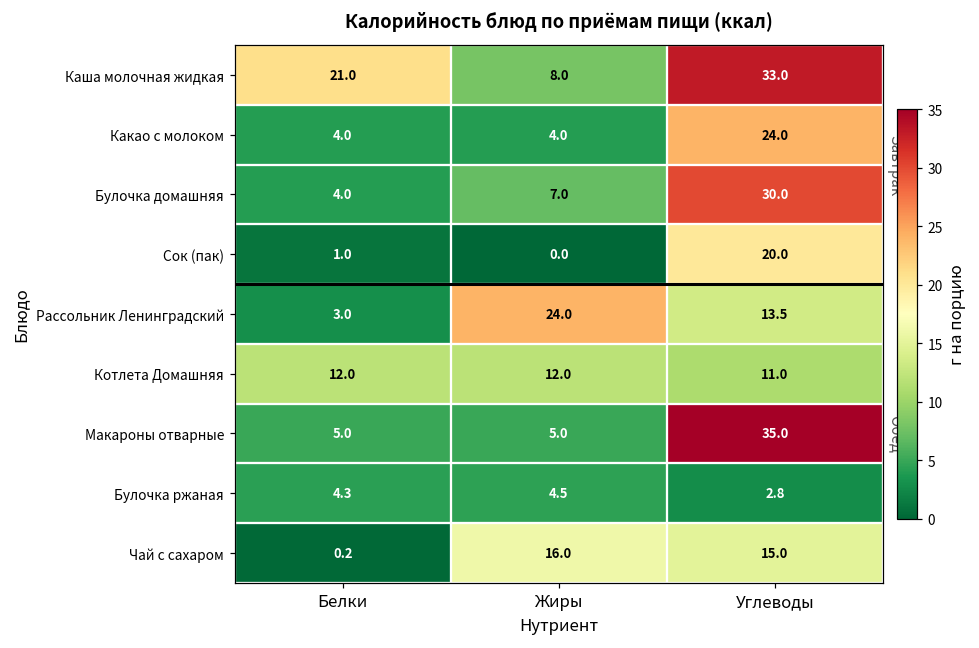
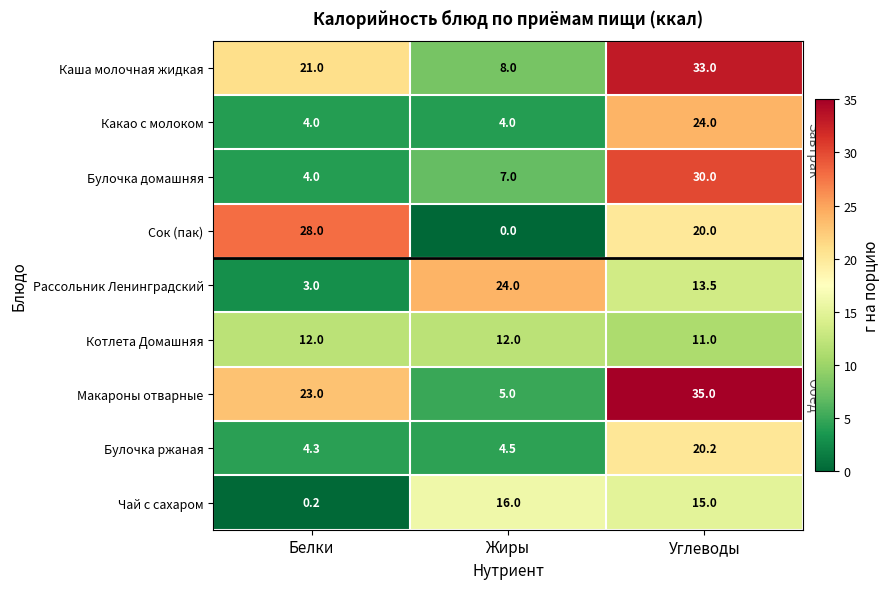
Сок (пак), Белки: 1.0 -> 28.0
Макароны отварные, Белки: 5.0 -> 23.0
Булочка ржаная, Углеводы: 2.8 -> 20.2
